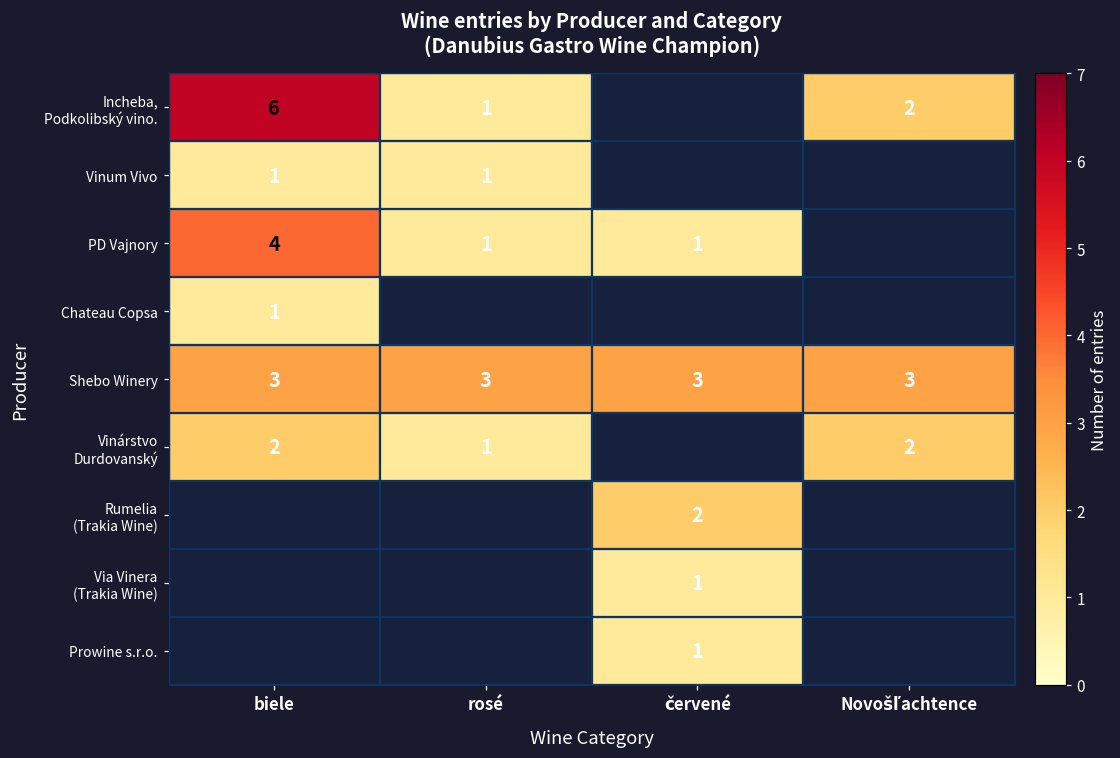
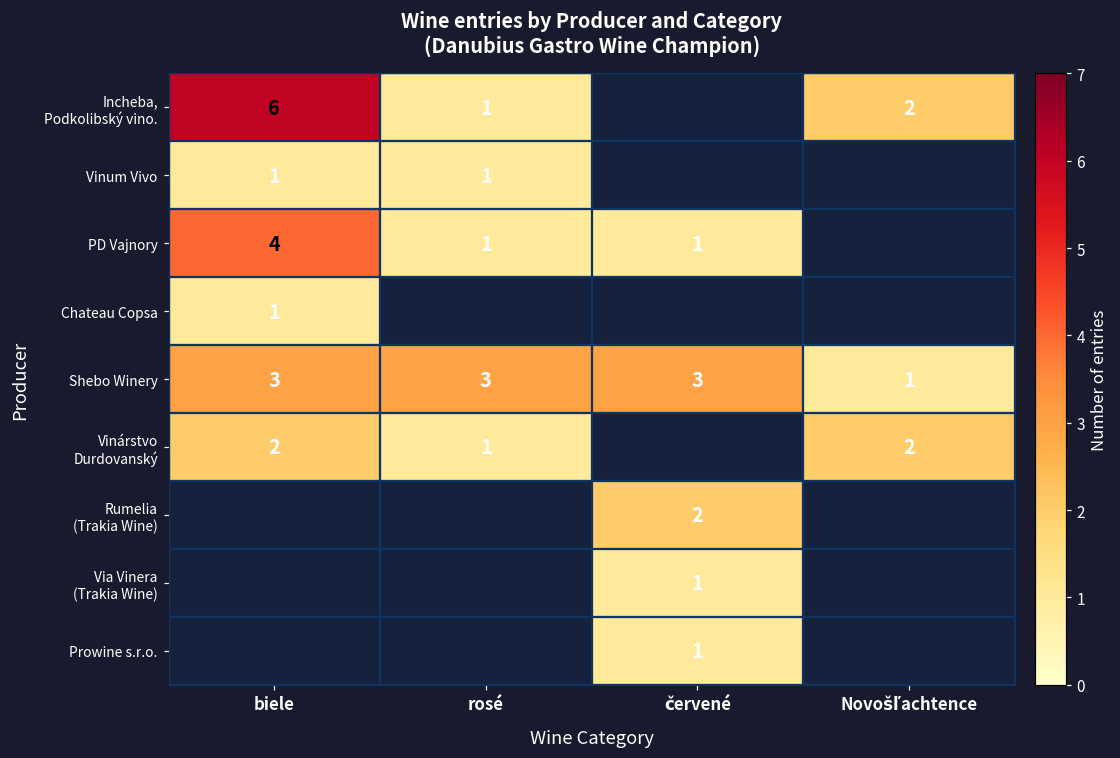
Shebo Winery, Novošľachtence: 3 -> 1
